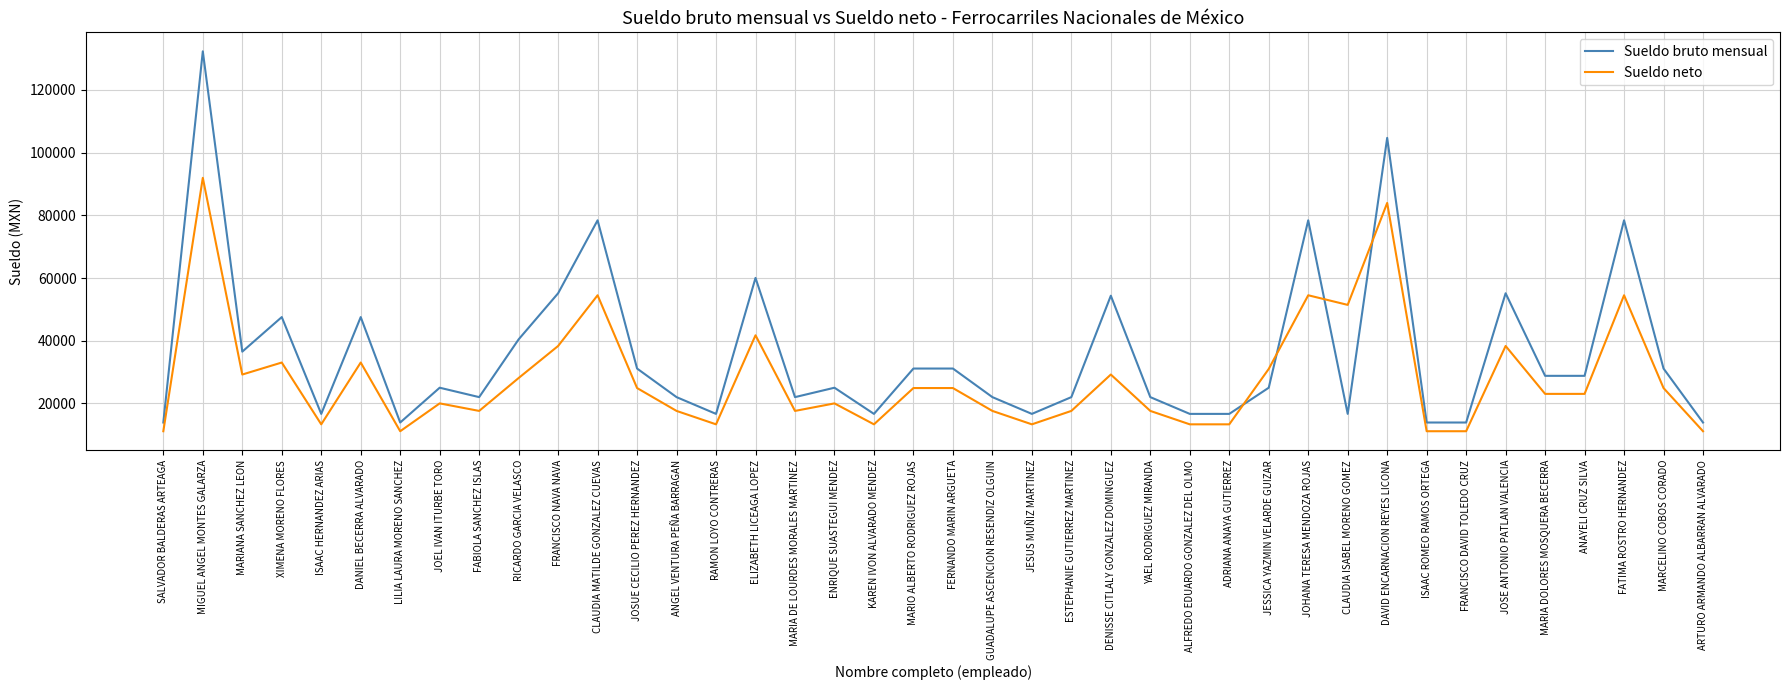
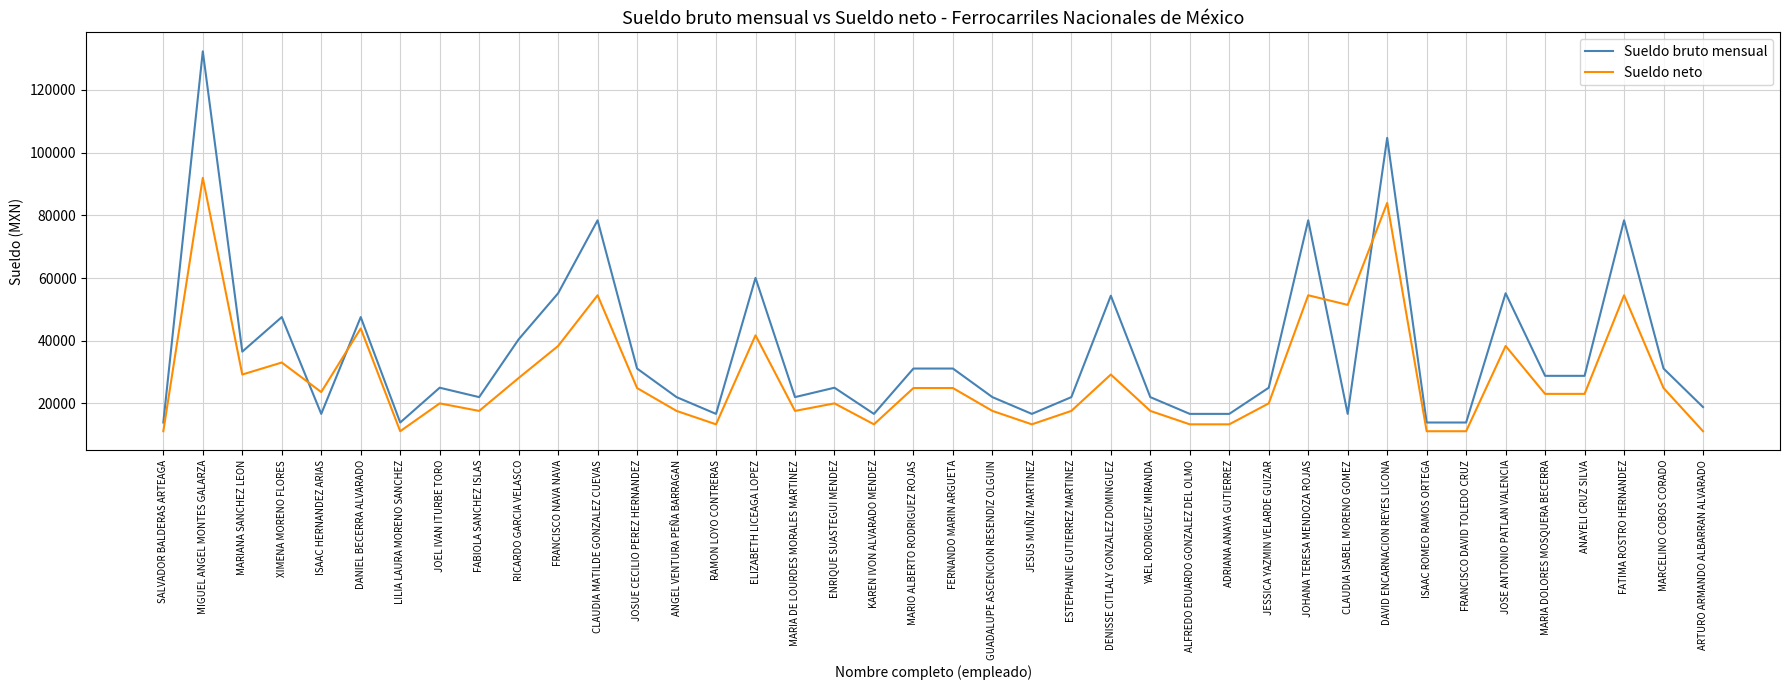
Sueldo neto, ISAAC HERNANDEZ ARIAS: 13000 -> 24000
Sueldo neto, DANIEL BECERRA ALVARADO: 33000 -> 44000
Sueldo neto, JESSICA YAZMIN VELARDE GUIZAR: 31000 -> 20000
Sueldo bruto mensual, ARTURO ARMANDO ALBARRAN ALVARADO: 14000 -> 19000
